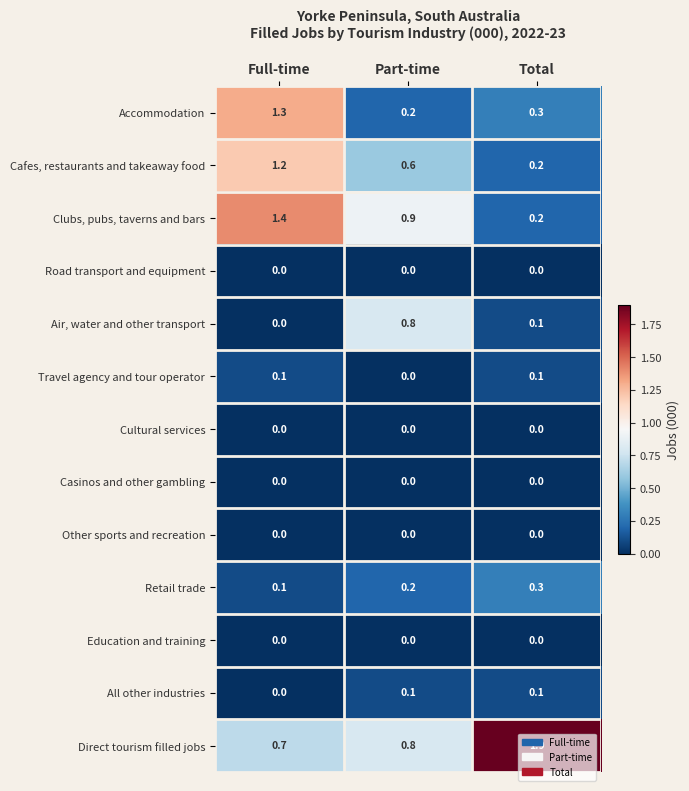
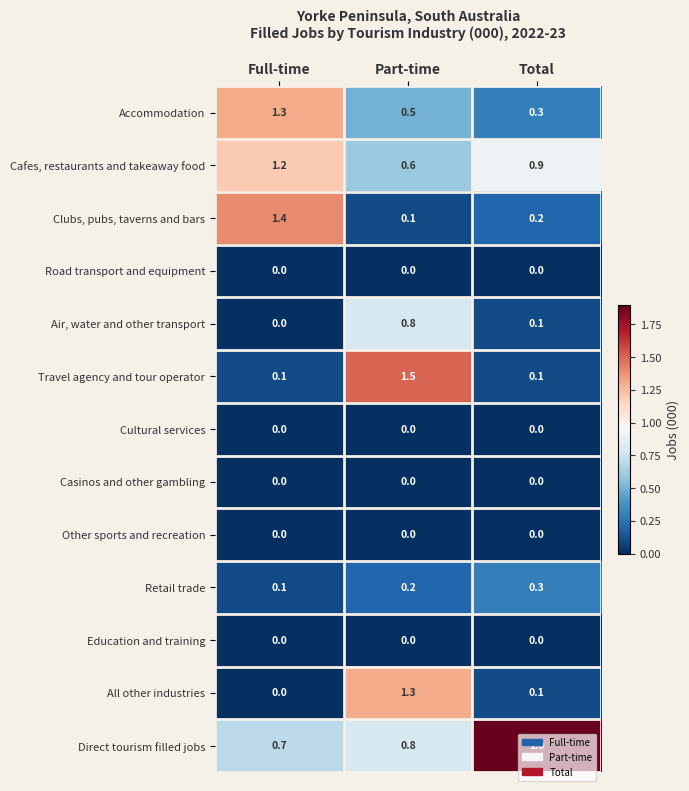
Accommodation, Part-time: 0.2 -> 0.5
Cafes, restaurants and takeaway food, Total: 0.2 -> 0.9
Clubs, pubs, taverns and bars, Part-time: 0.9 -> 0.1
Travel agency and tour operator, Part-time: 0.0 -> 1.5
All other industries, Part-time: 0.1 -> 1.3
